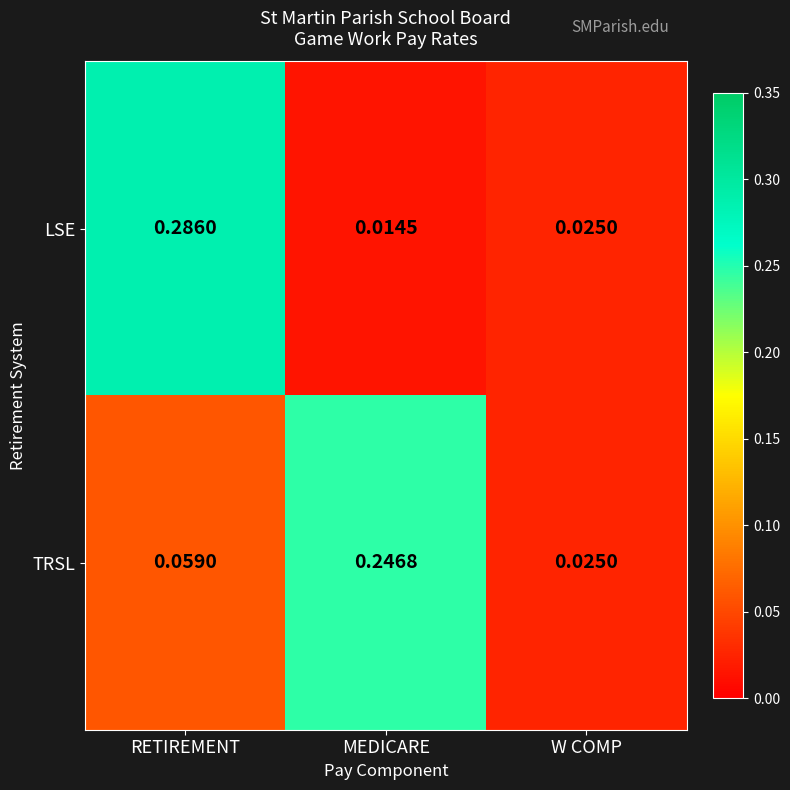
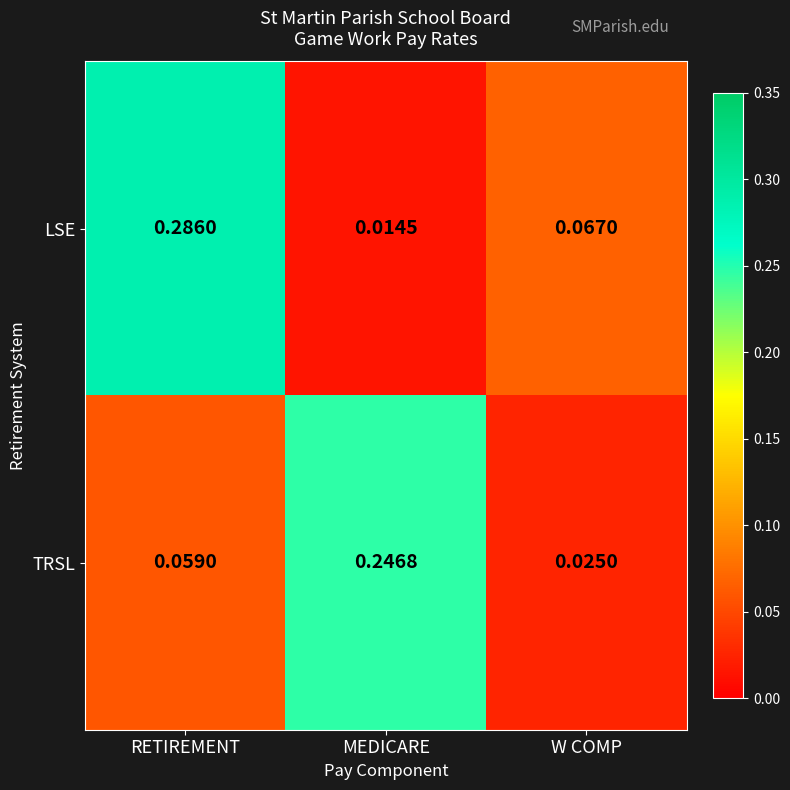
LSE, W COMP: 0.0250 -> 0.0670
